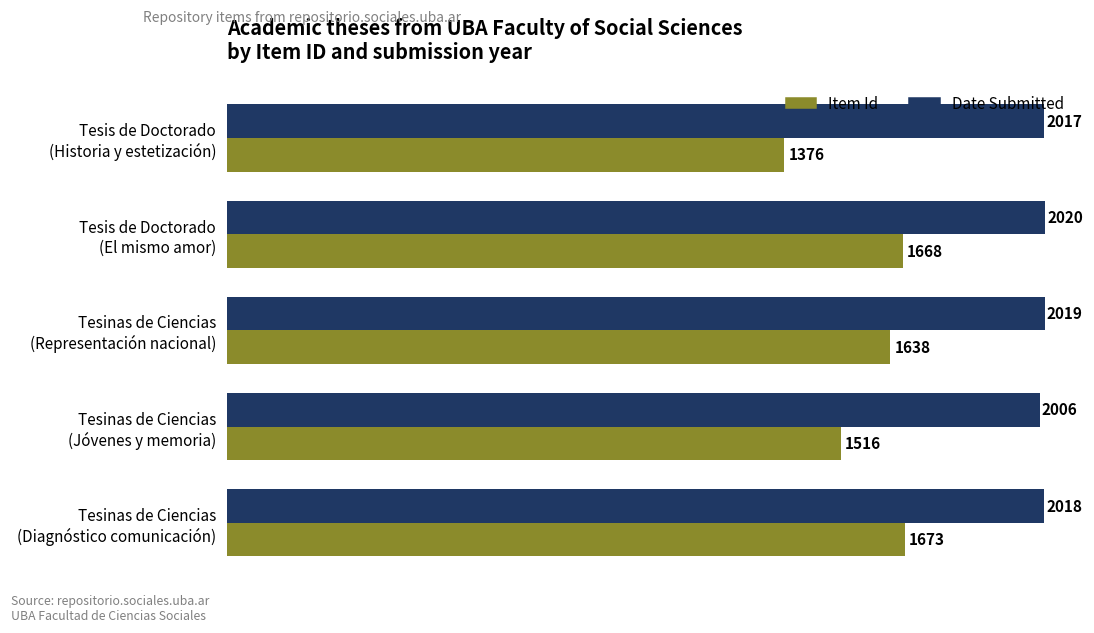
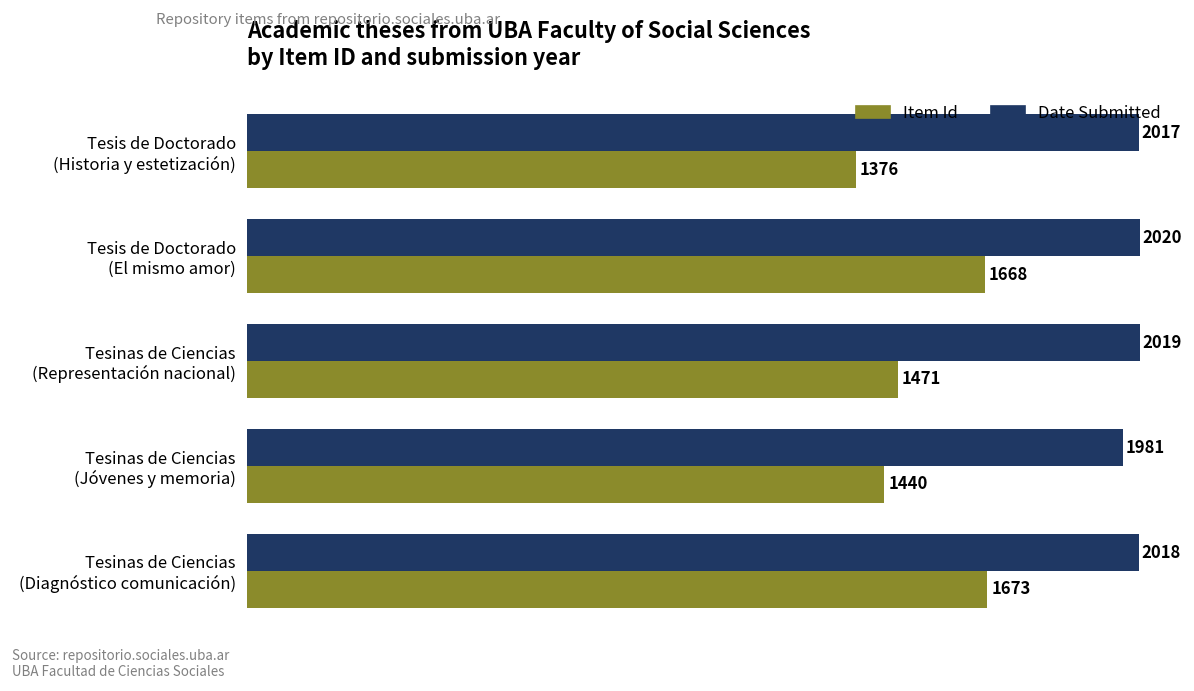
Item Id, Tesinas de Ciencias (Representación nacional): 1638 -> 1471
Date Submitted, Tesinas de Ciencias (Jóvenes y memoria): 2006 -> 1981
Item Id, Tesinas de Ciencias (Jóvenes y memoria): 1516 -> 1440
